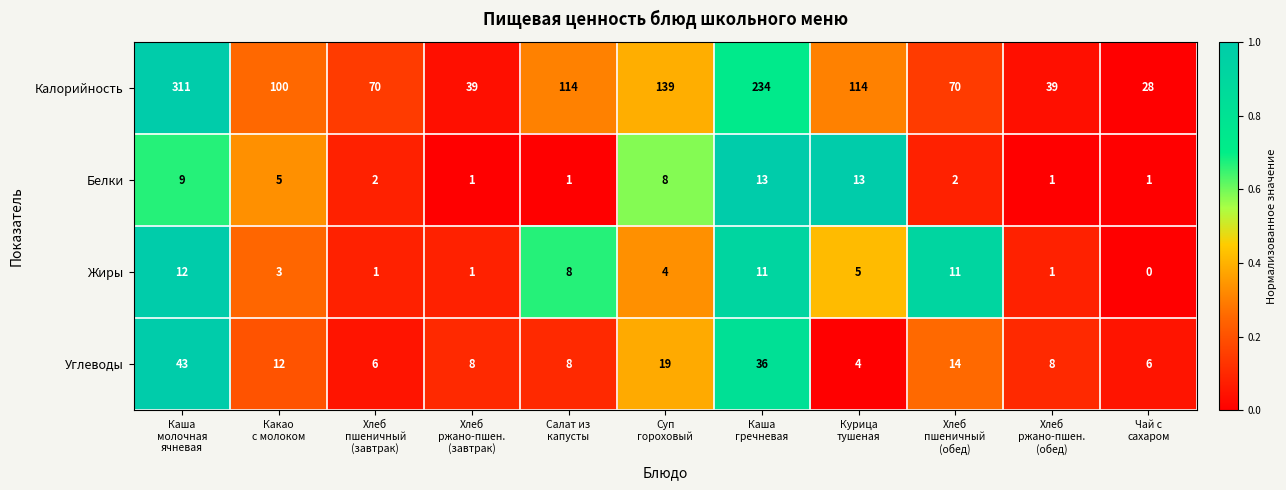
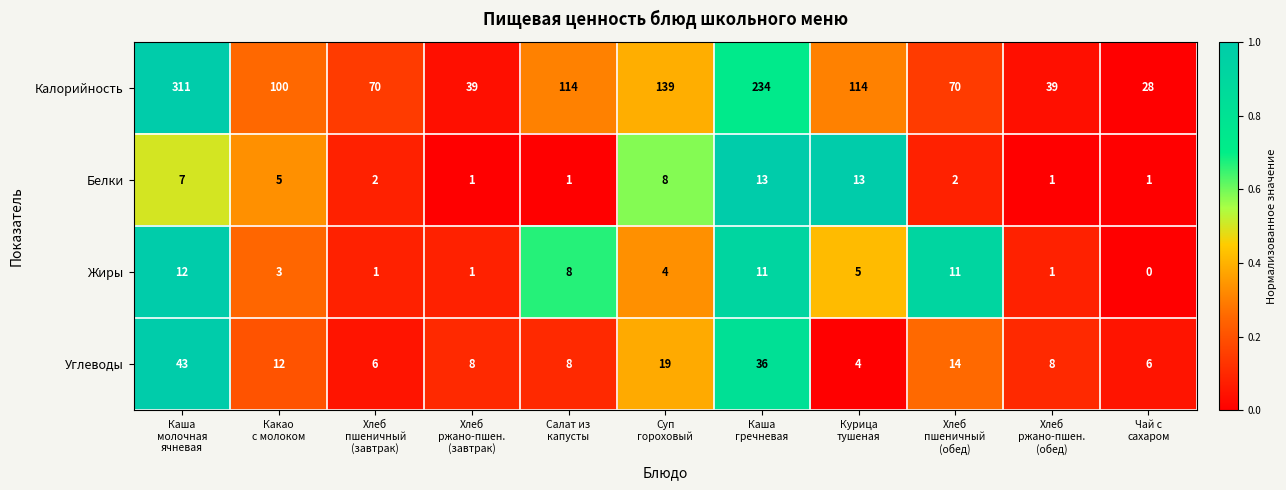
Белки, Каша молочная ячневая: 9 -> 7
